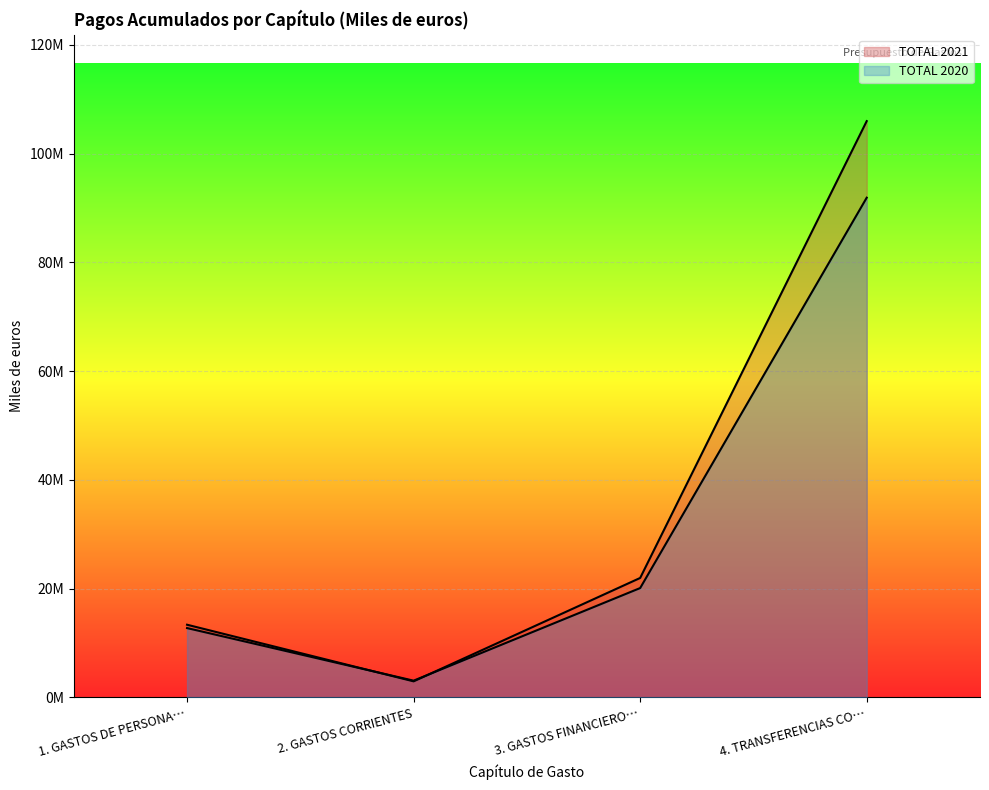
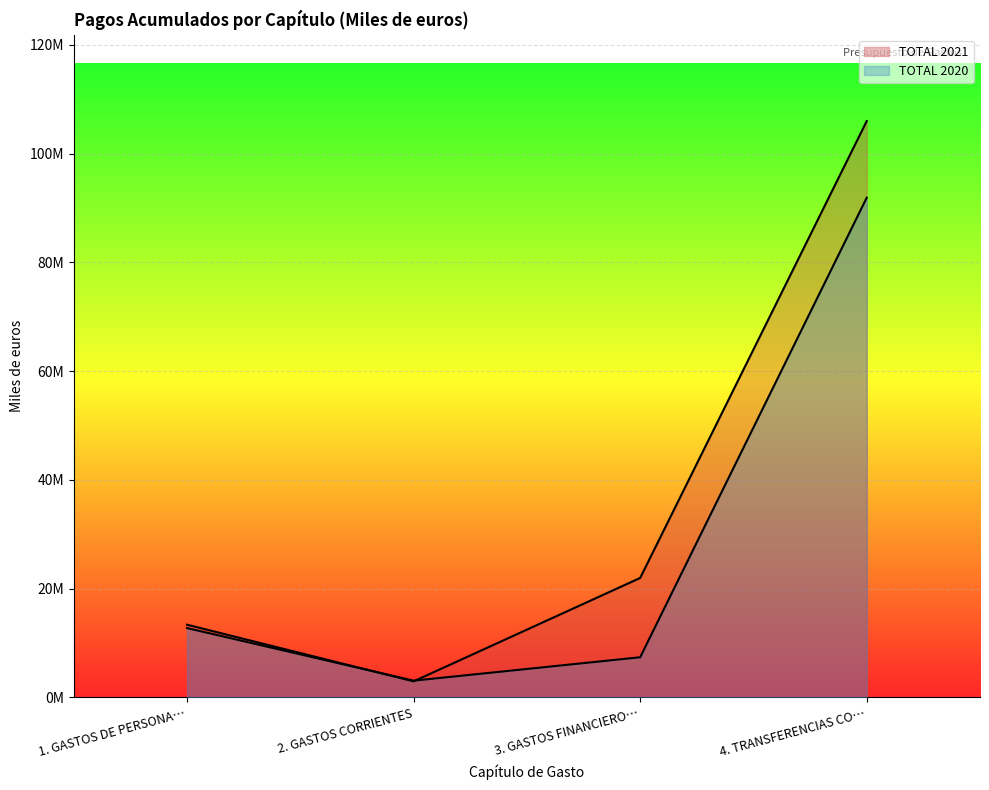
TOTAL 2020, 3. GASTOS FINANCIERO…: 20000000 -> 7000000
